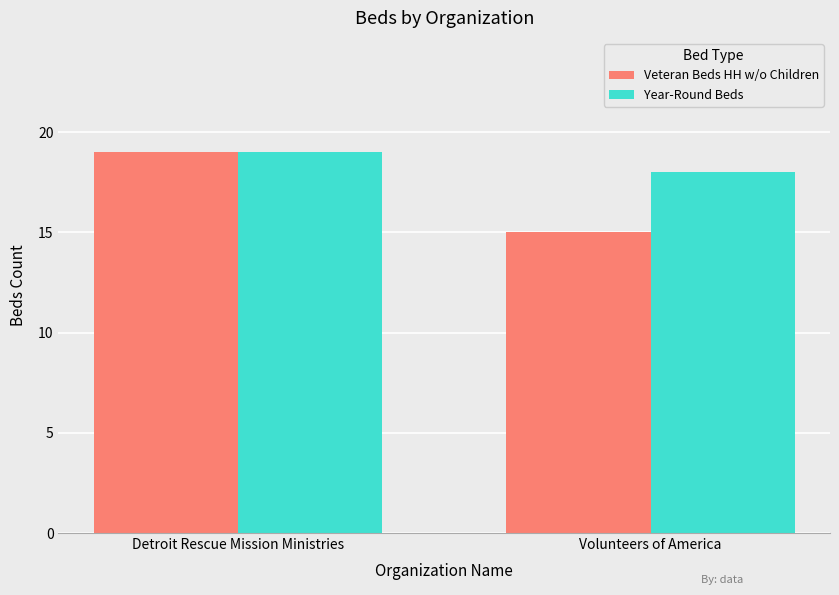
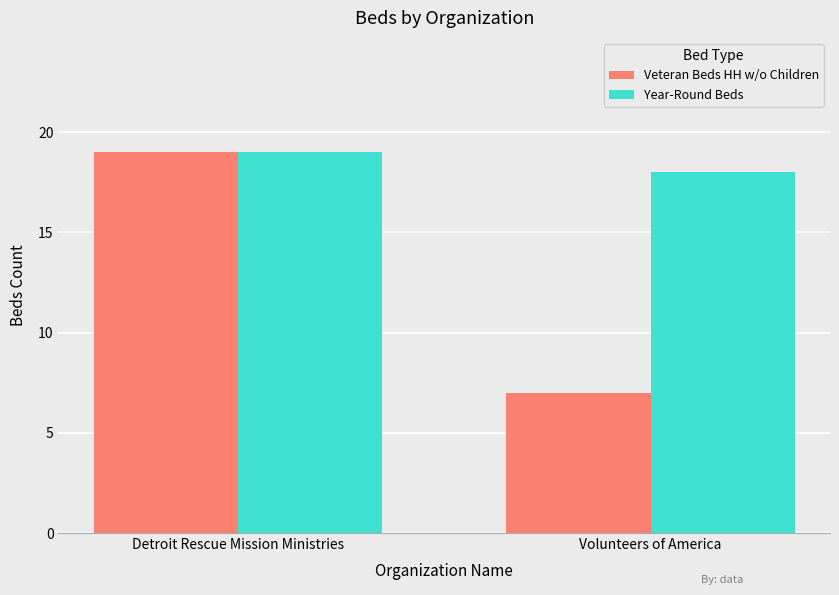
Veteran Beds HH w/o Children, Volunteers of America: 15 -> 7
